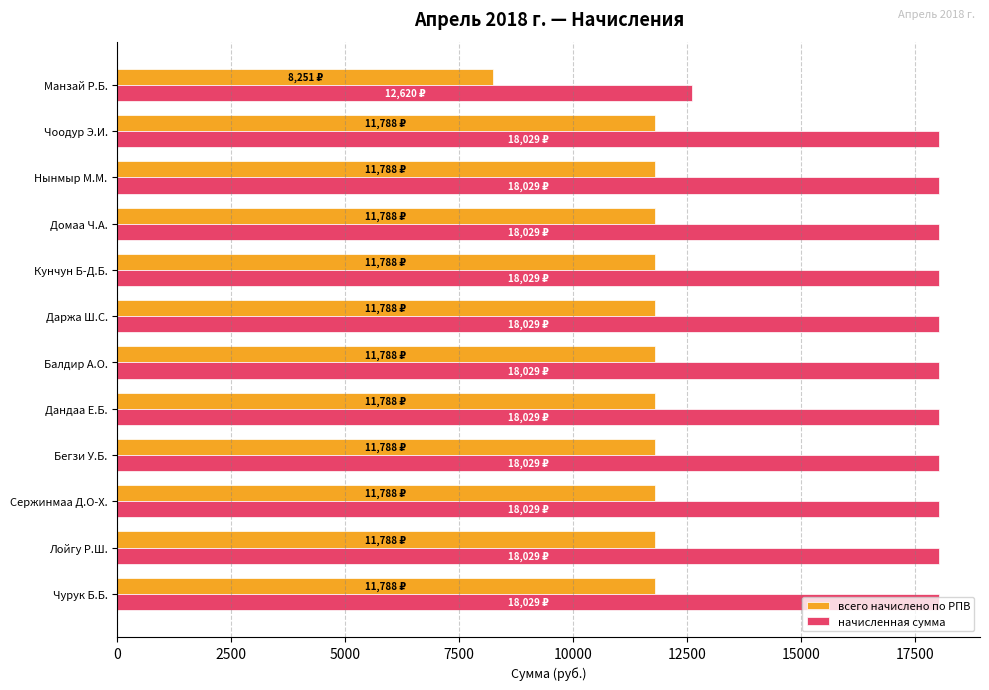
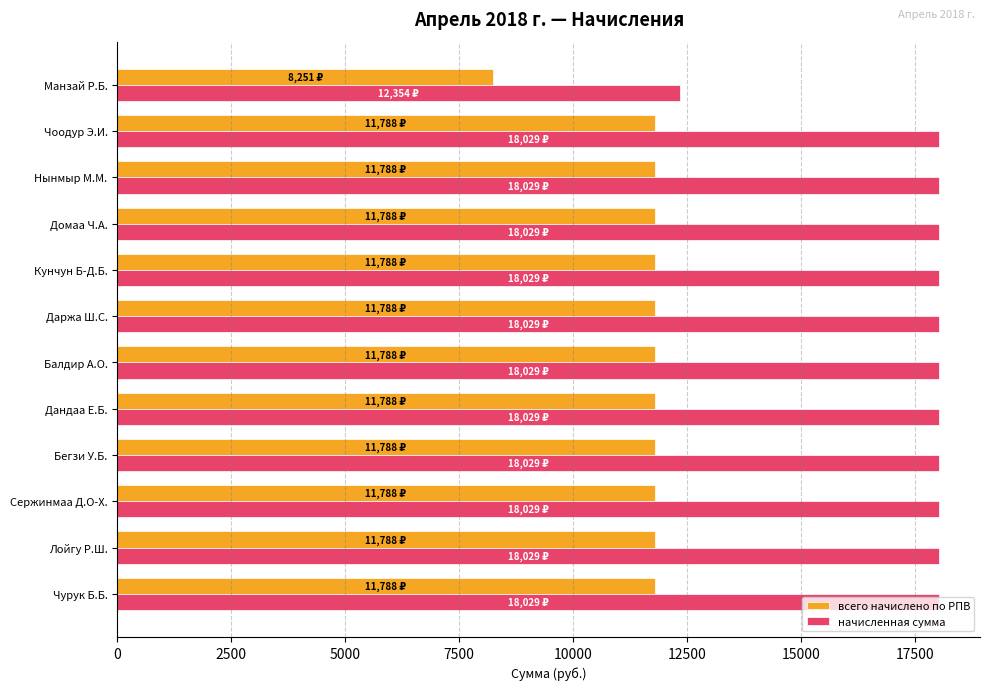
начисленная сумма, Манзай Р.Б.: 12,620 -> 12,354
